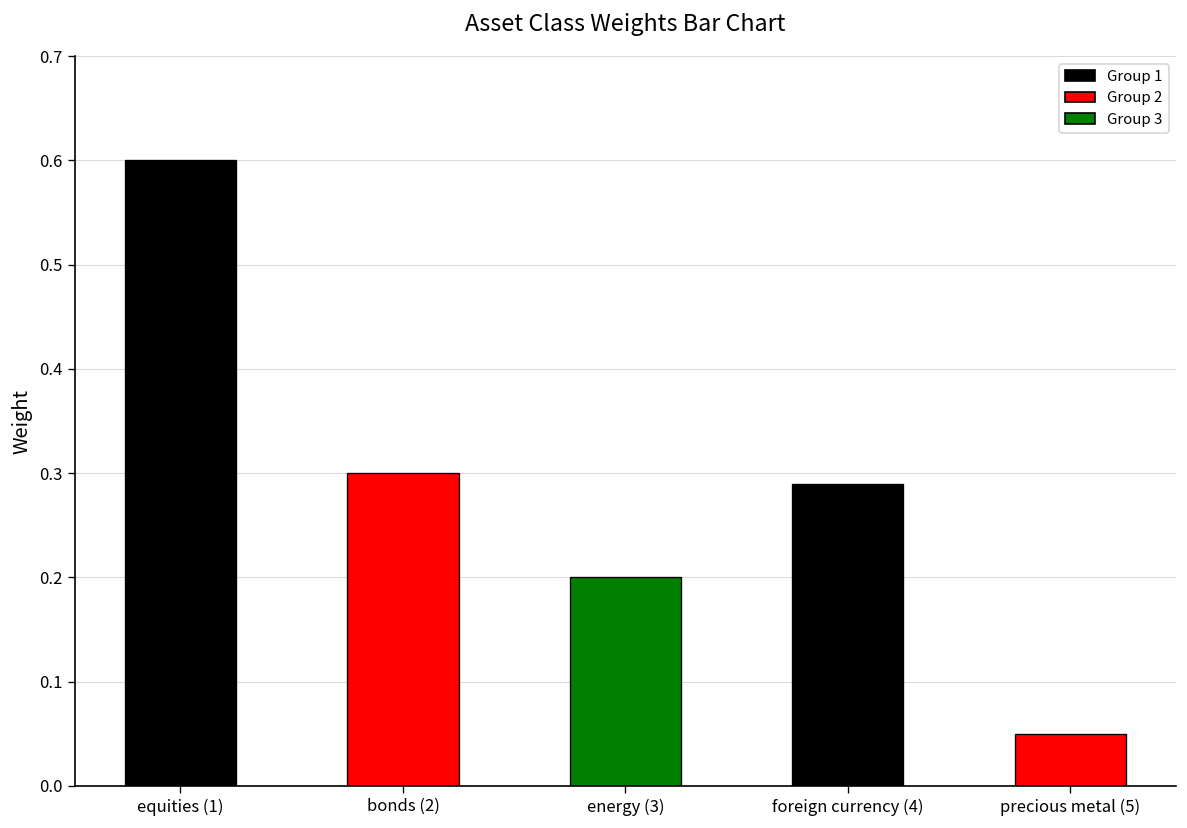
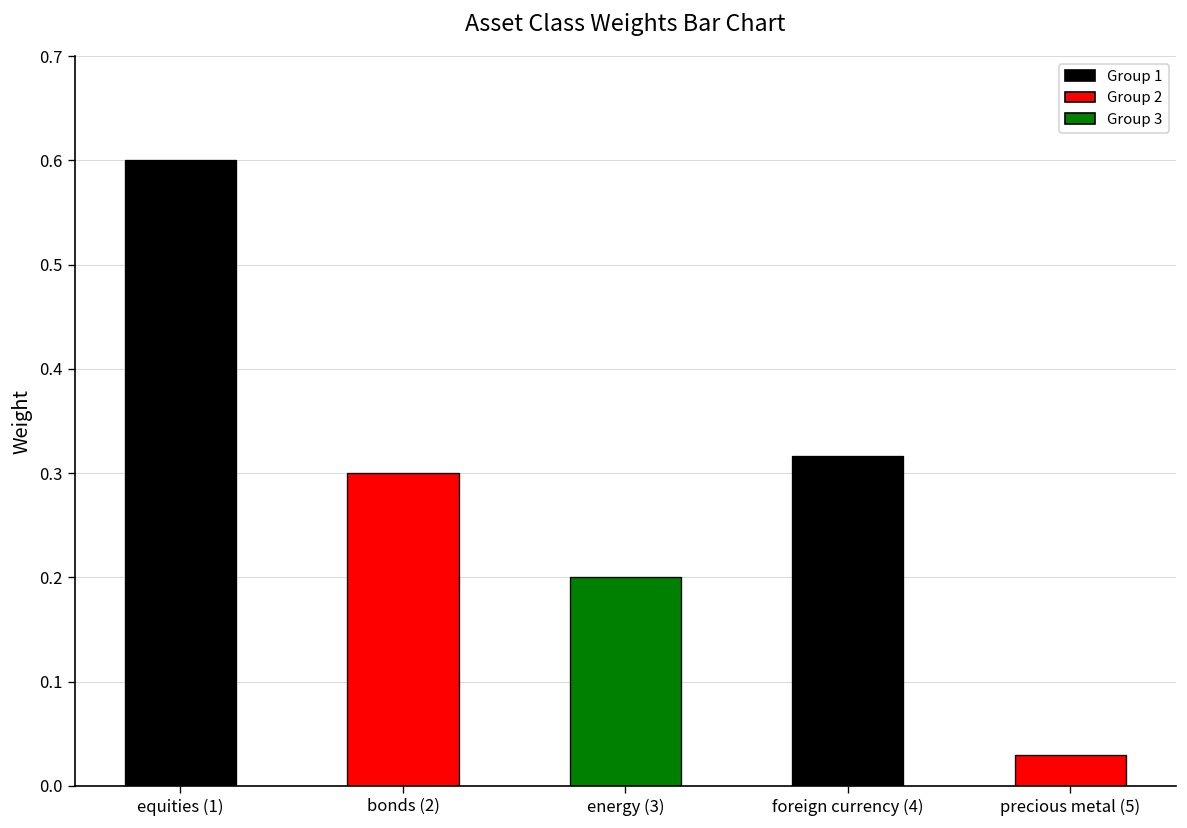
foreign currency (4): 0.29 -> 0.32
precious metal (5): 0.05 -> 0.03
